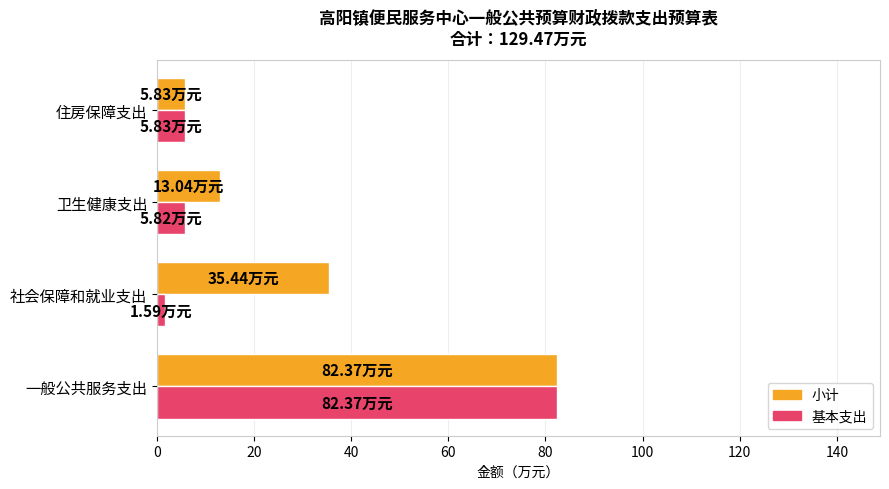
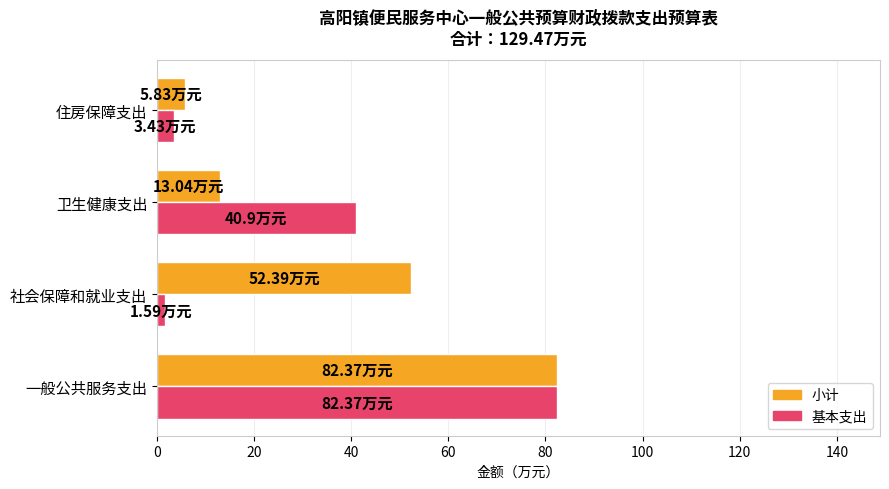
基本支出, 住房保障支出: 5.83 -> 3.43
基本支出, 卫生健康支出: 5.82 -> 40.9
小计, 社会保障和就业支出: 35.44 -> 52.39
